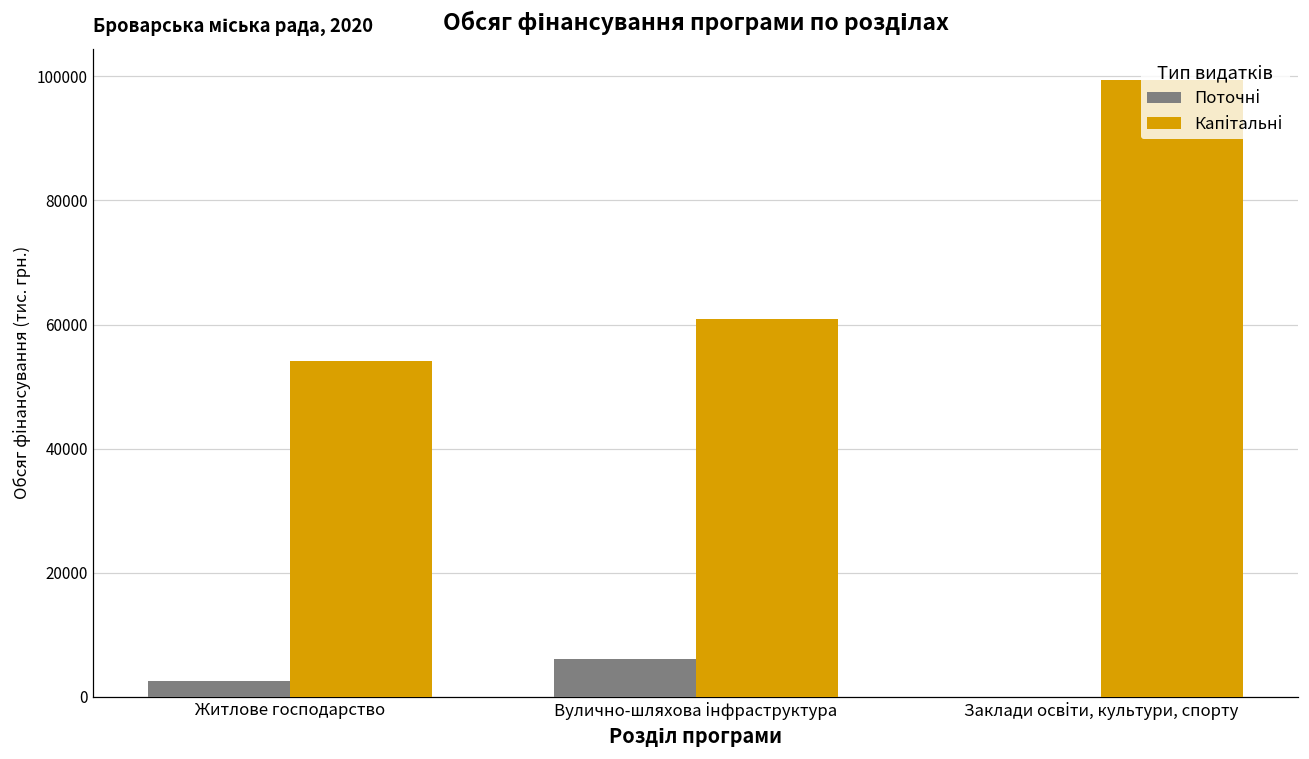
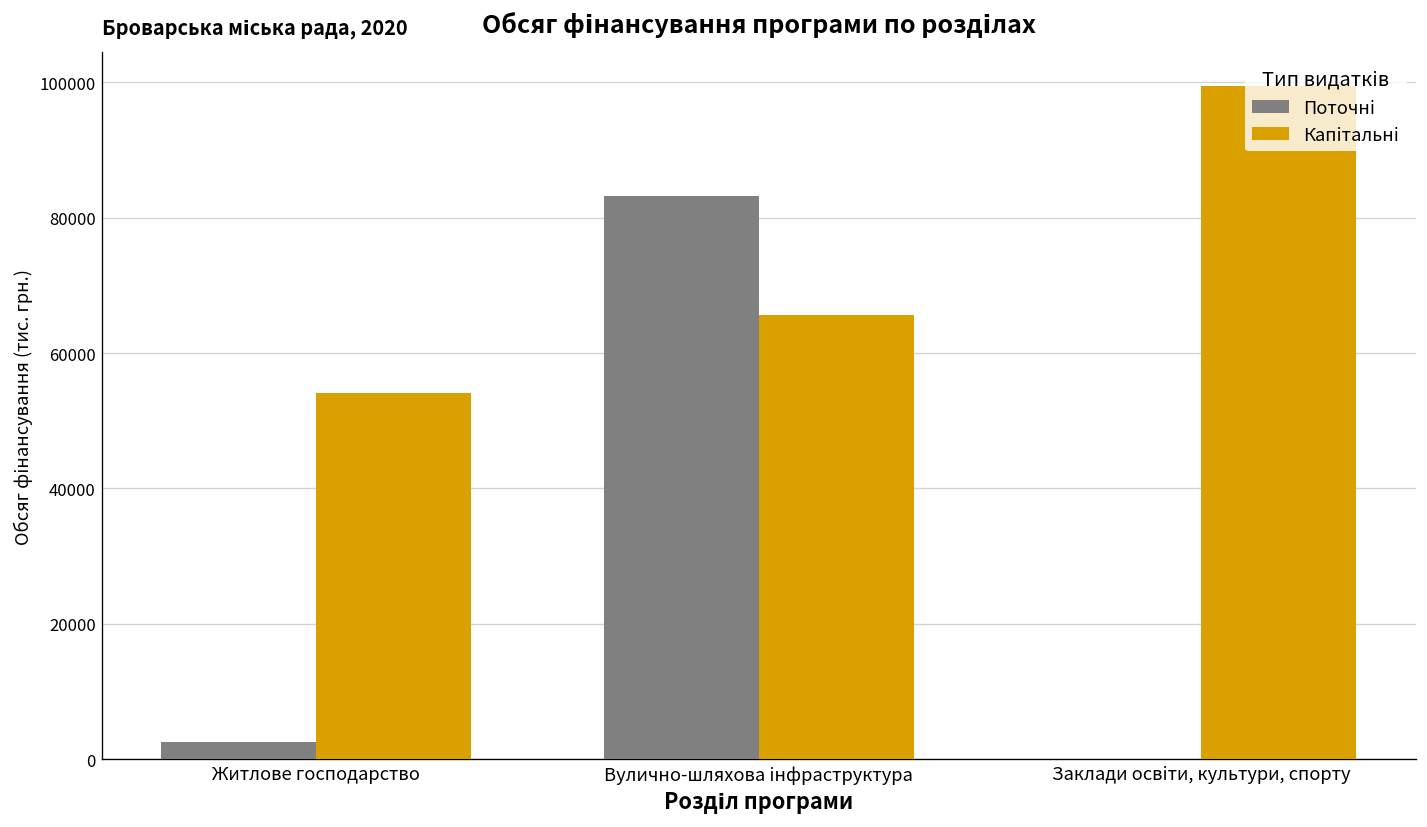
Поточні, Вулично-шляхова інфраструктура: 6000 -> 83000
Капітальні, Вулично-шляхова інфраструктура: 61000 -> 66000
